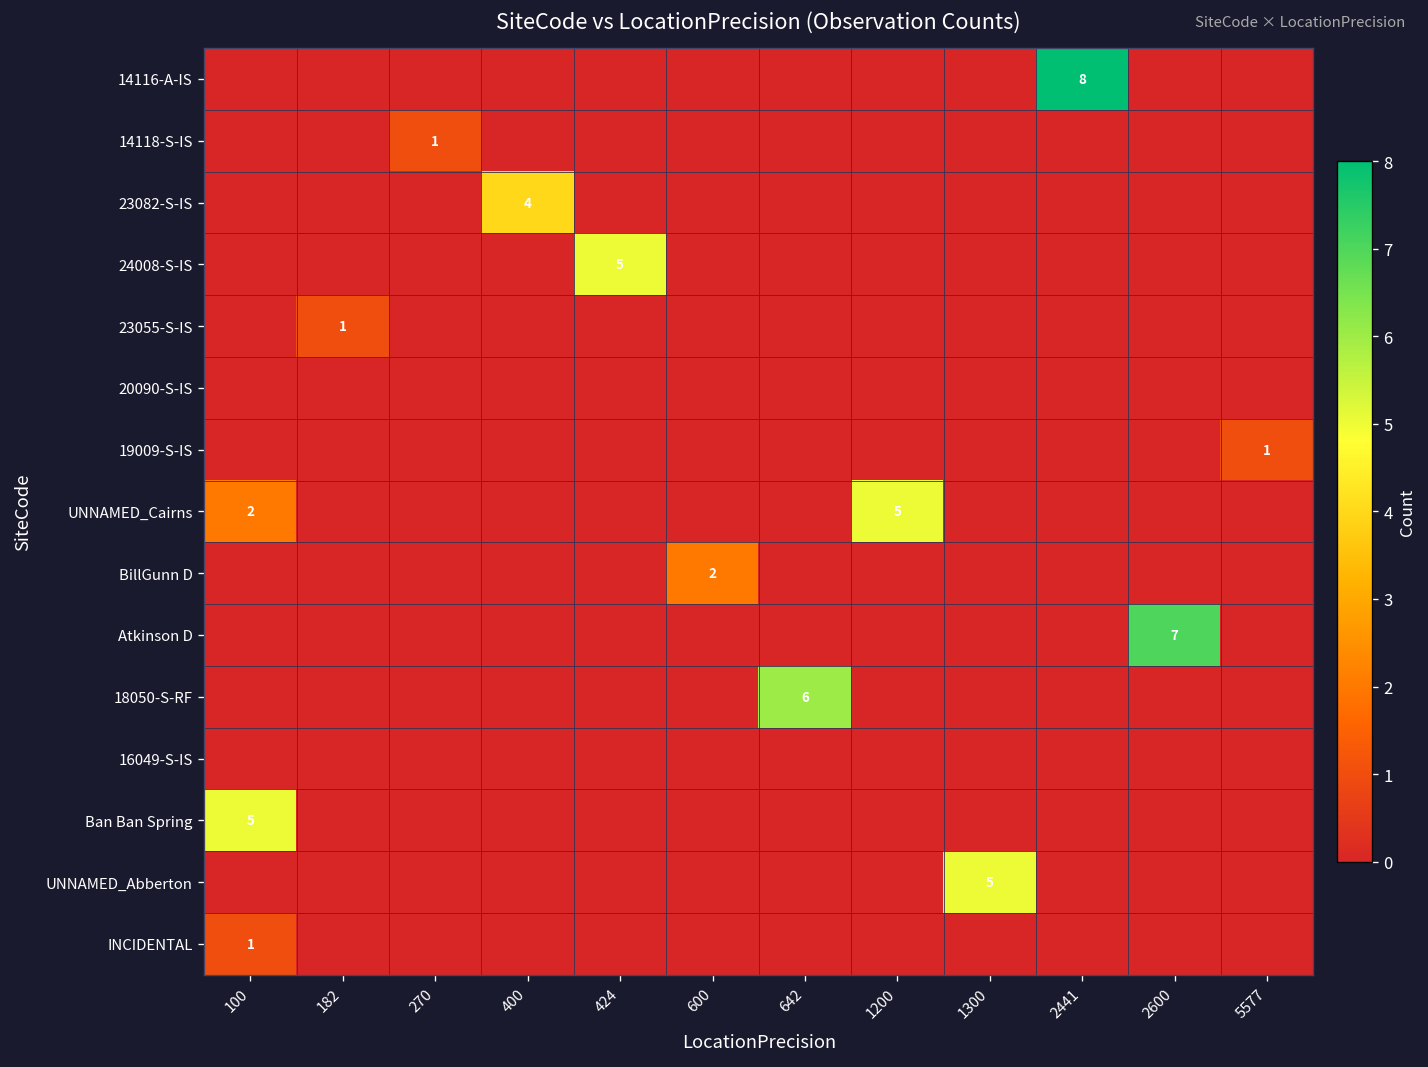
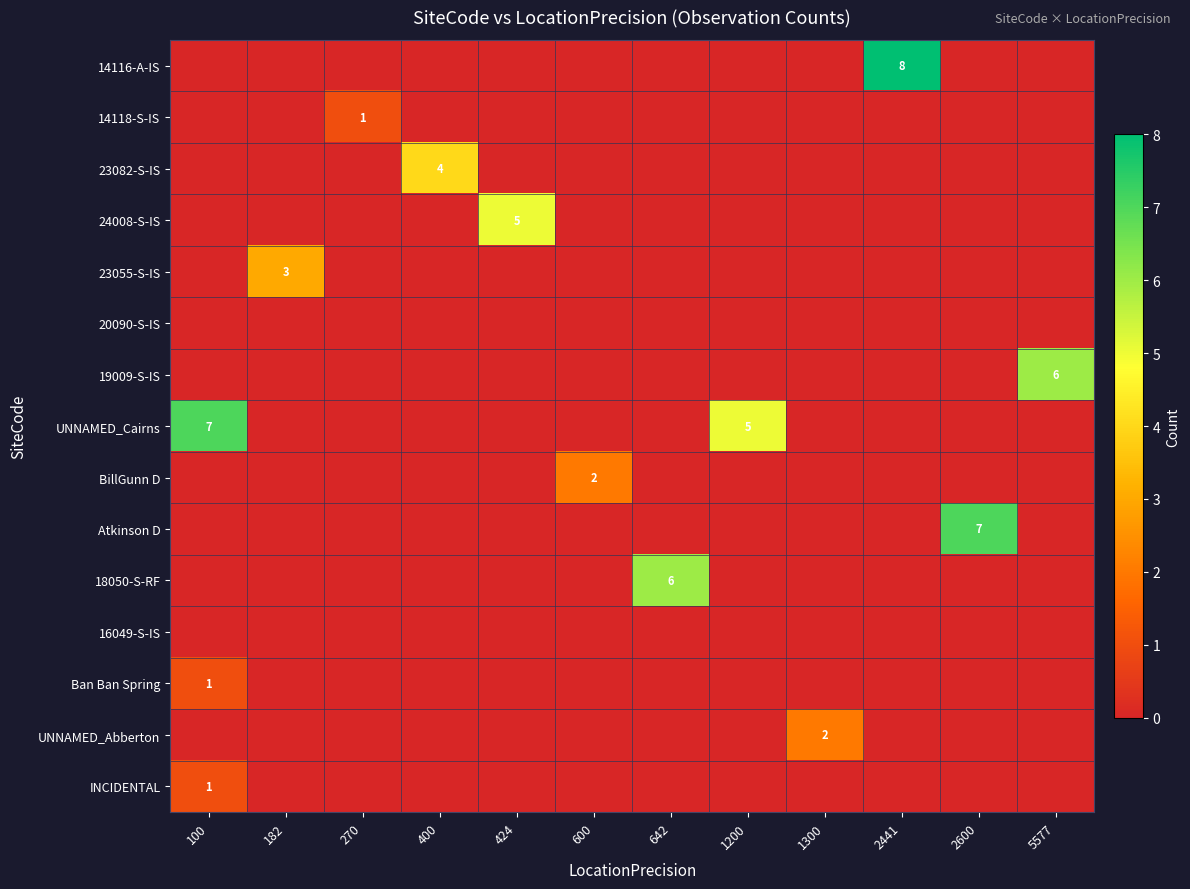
23055-S-IS, 182: 1 -> 3
19009-S-IS, 5577: 1 -> 6
UNNAMED_Cairns, 100: 2 -> 7
Ban Ban Spring, 100: 5 -> 1
UNNAMED_Abberton, 1300: 5 -> 2
